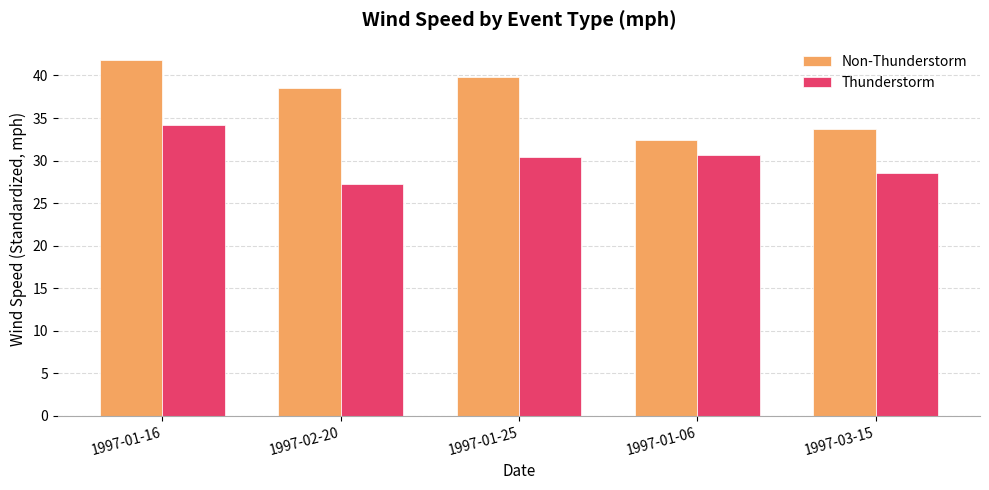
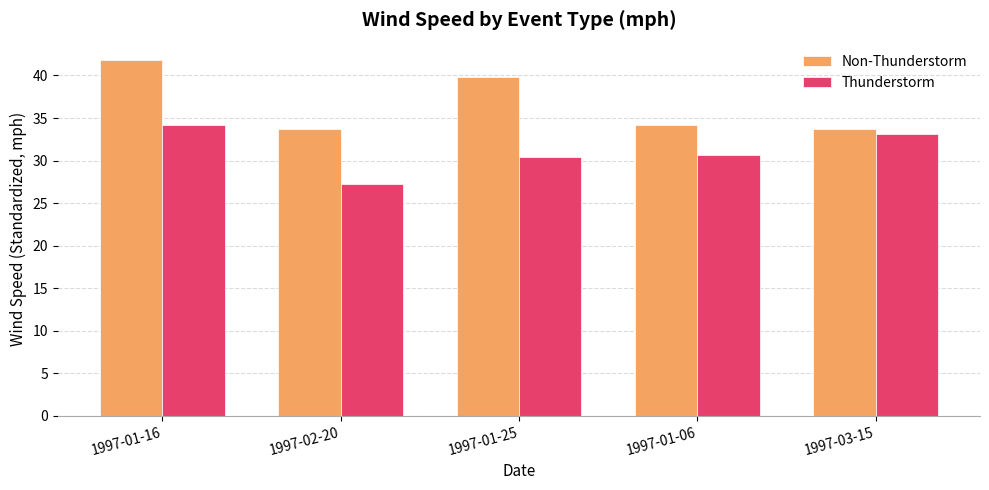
Non-Thunderstorm, 1997-02-20: 38 -> 34
Non-Thunderstorm, 1997-01-06: 32 -> 34
Thunderstorm, 1997-03-15: 29 -> 33
